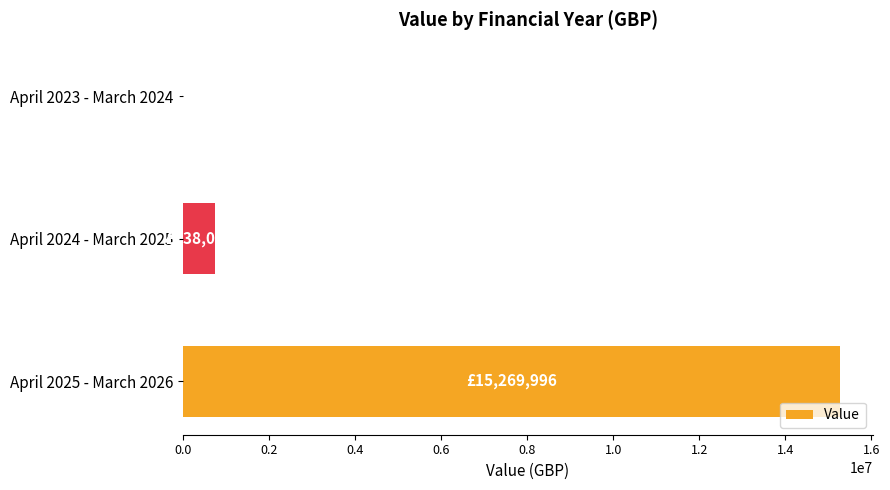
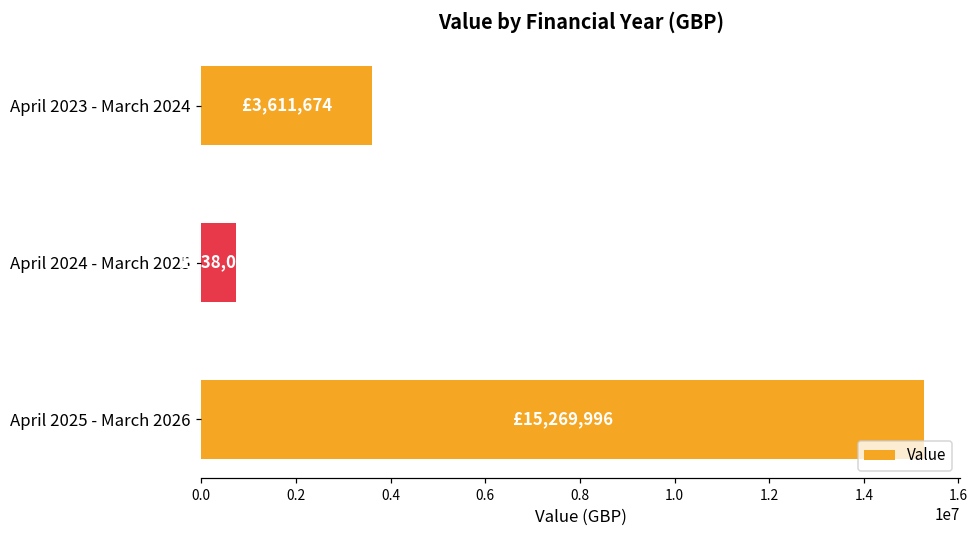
April 2023 - March 2024: 0 -> 3600000
